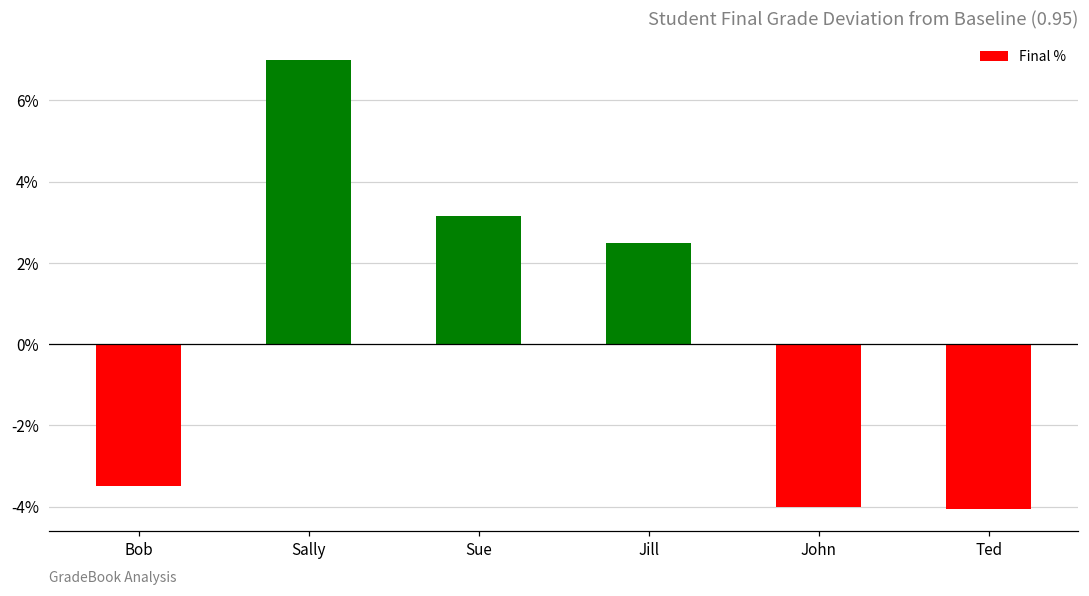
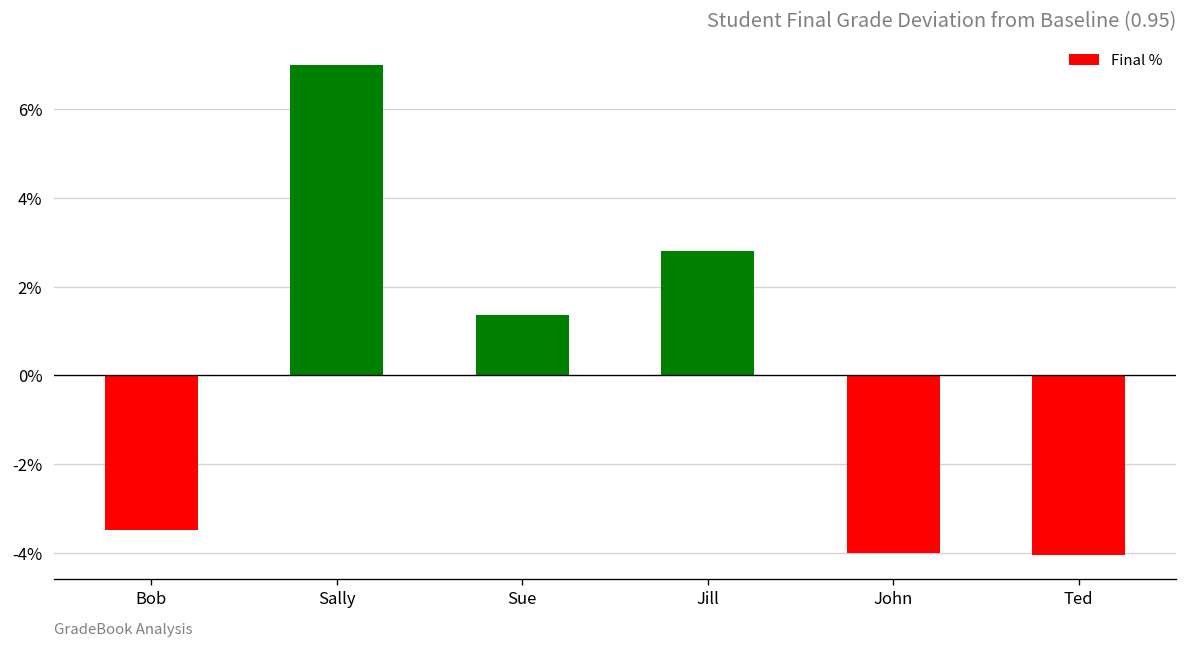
Sue: 3.2% -> 1.4%
Jill: 2.5% -> 2.8%
